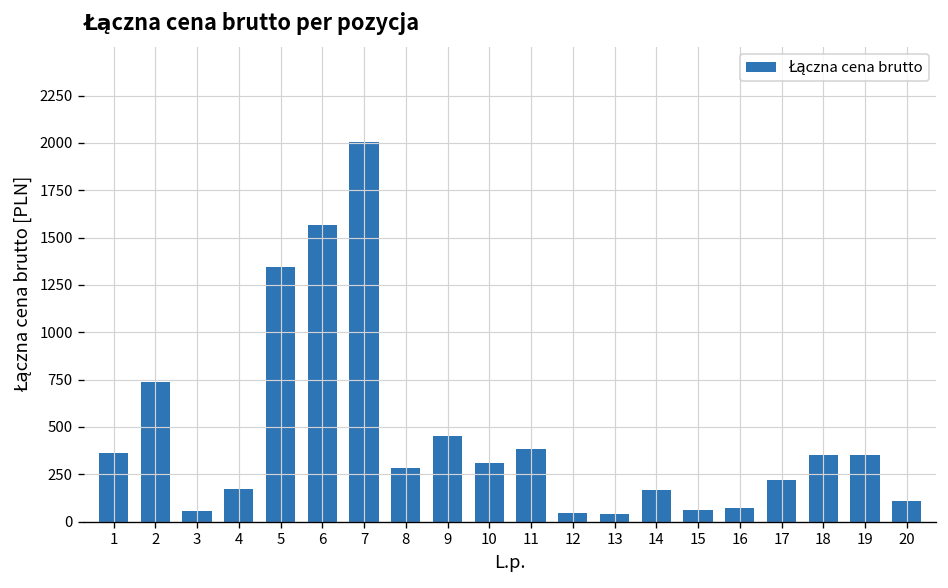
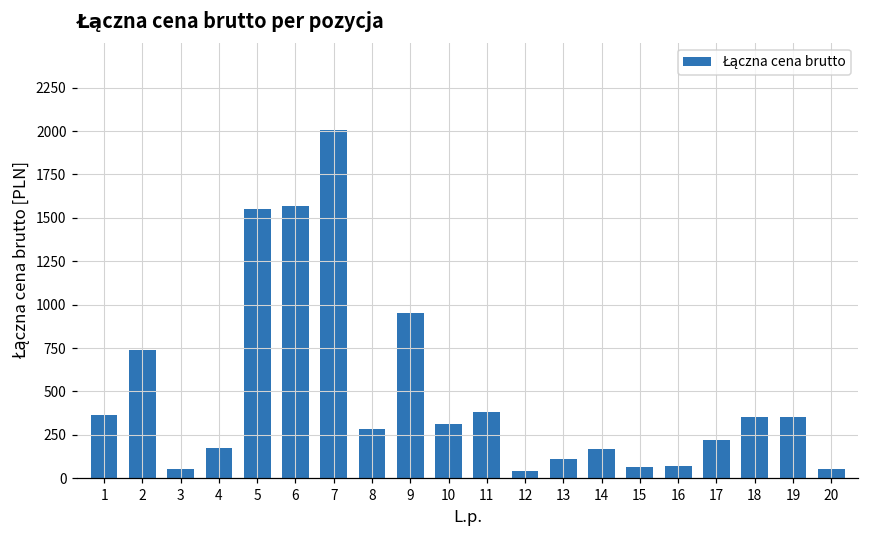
5: 1350 -> 1550
9: 450 -> 950
13: 40 -> 110
20: 110 -> 60
